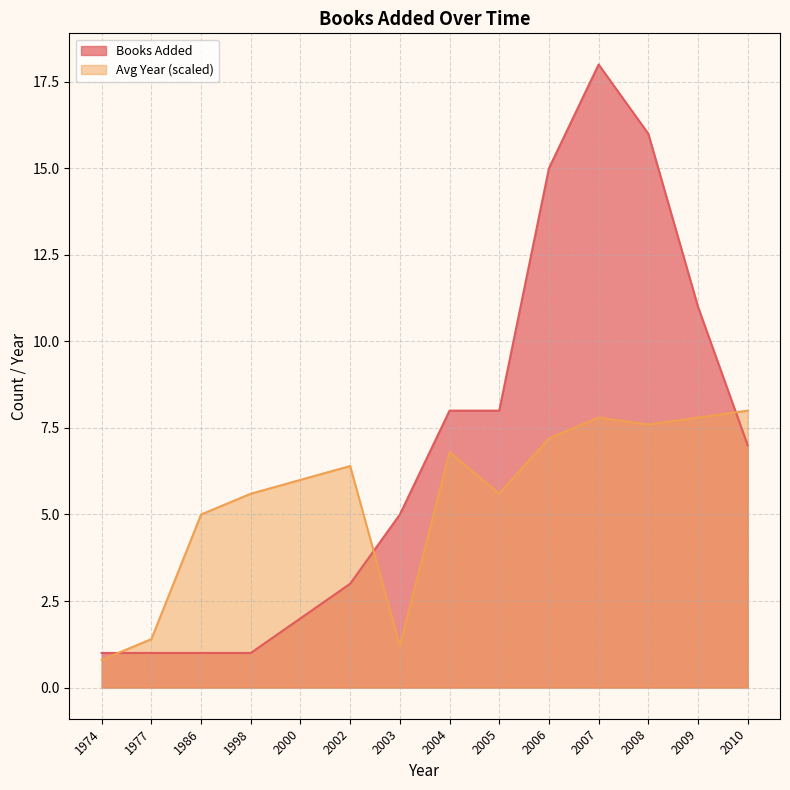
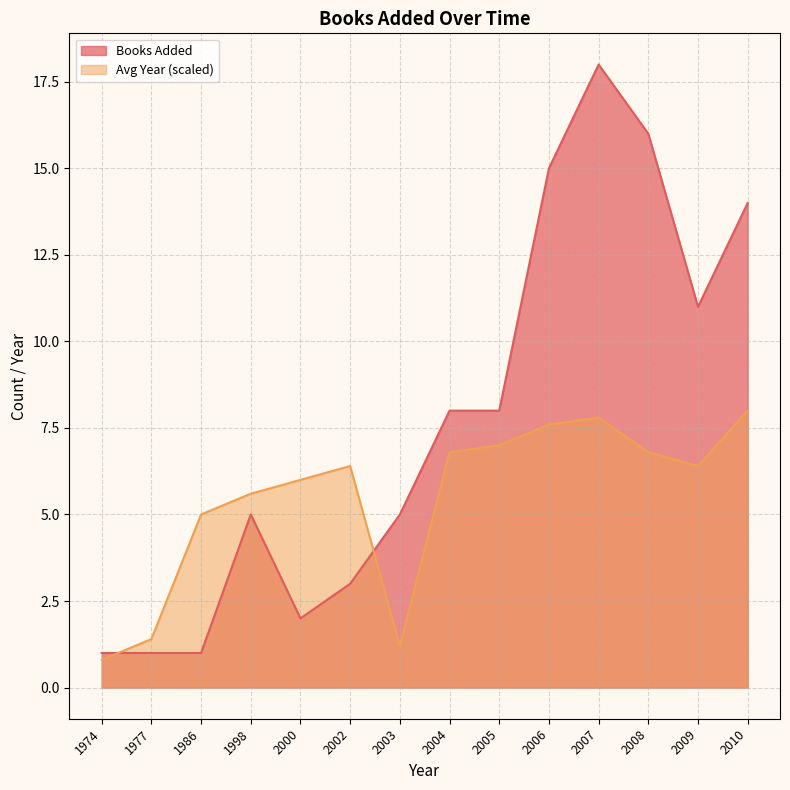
Books Added, 1998: 1 -> 5
Avg Year (scaled), 2005: 5.6 -> 7.0
Avg Year (scaled), 2006: 7.2 -> 7.6
Avg Year (scaled), 2008: 7.6 -> 6.8
Avg Year (scaled), 2009: 7.8 -> 6.4
Books Added, 2010: 7 -> 14
